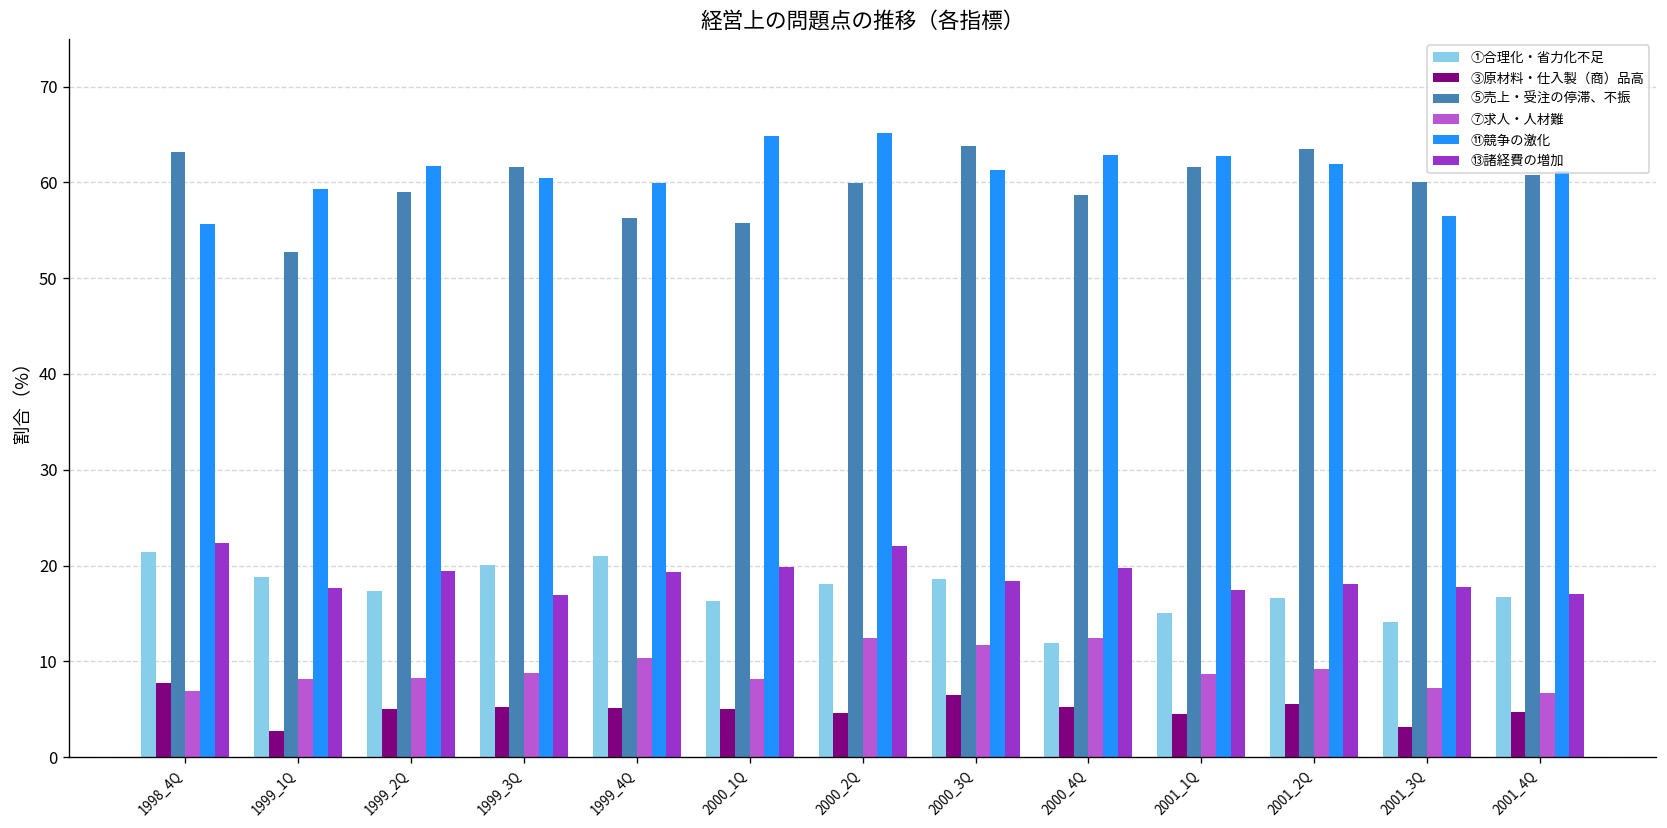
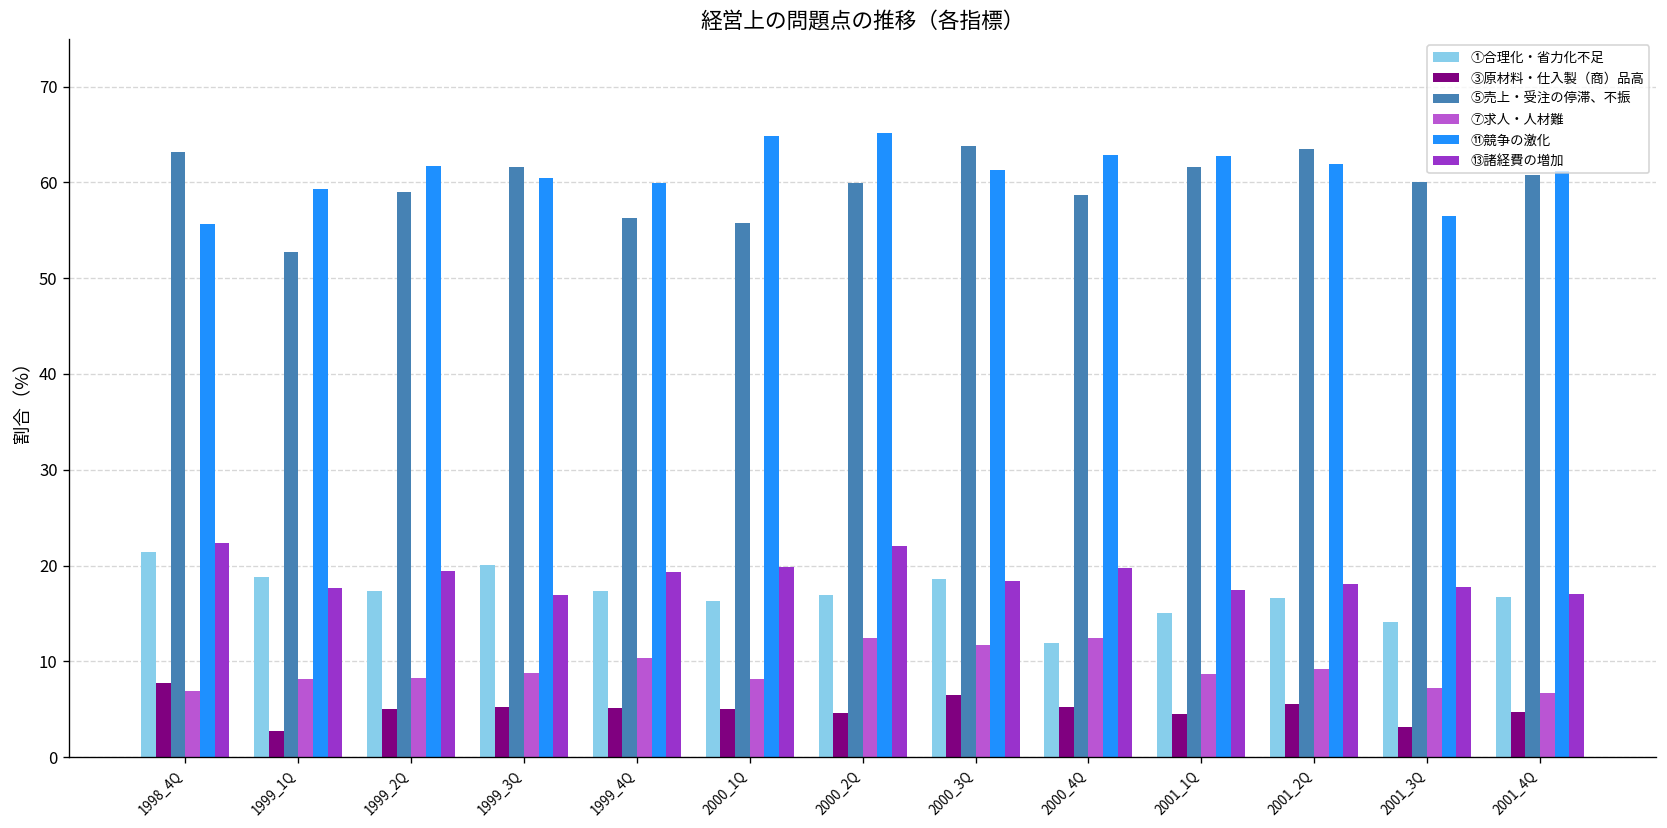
①合理化・省力化不足, 1999_4Q: 21 -> 17
①合理化・省力化不足, 2000_2Q: 18 -> 17
